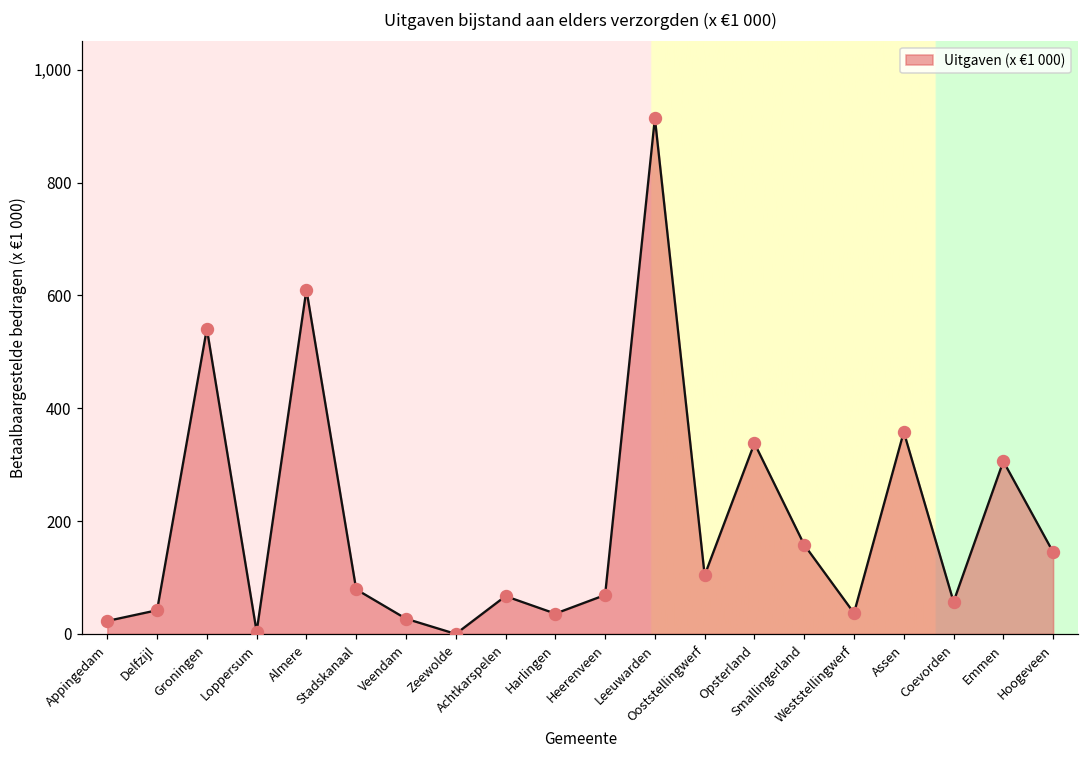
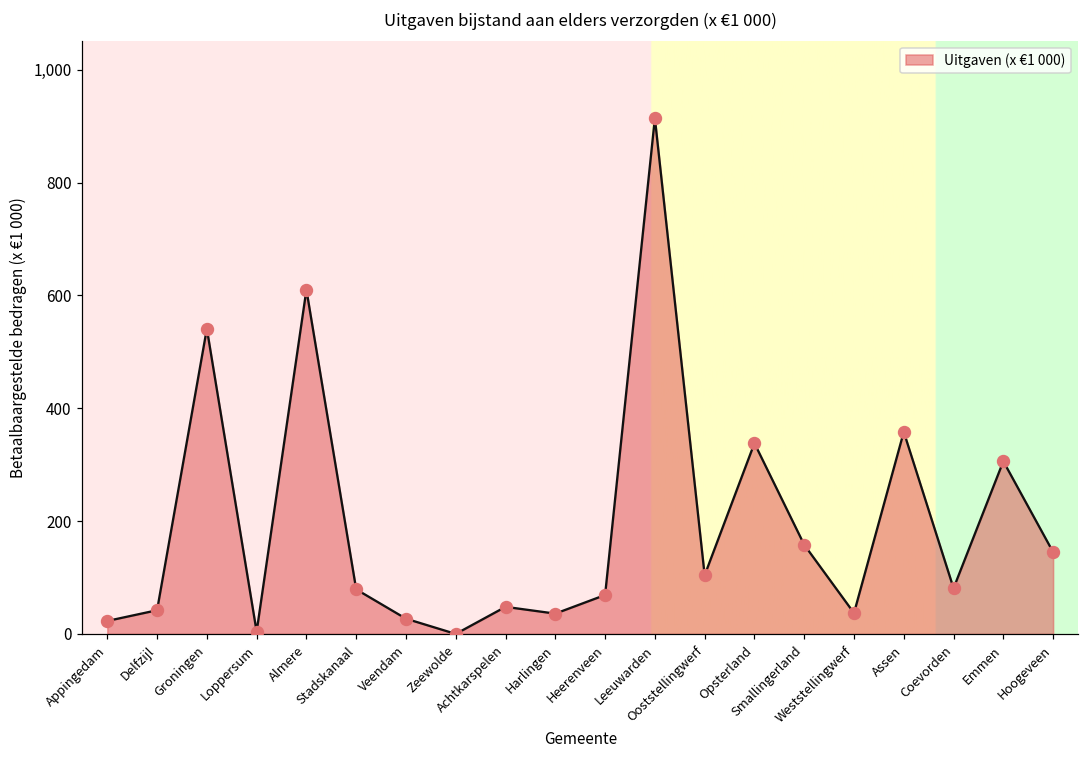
Achtkarspelen: 70 -> 50
Coevorden: 60 -> 80
